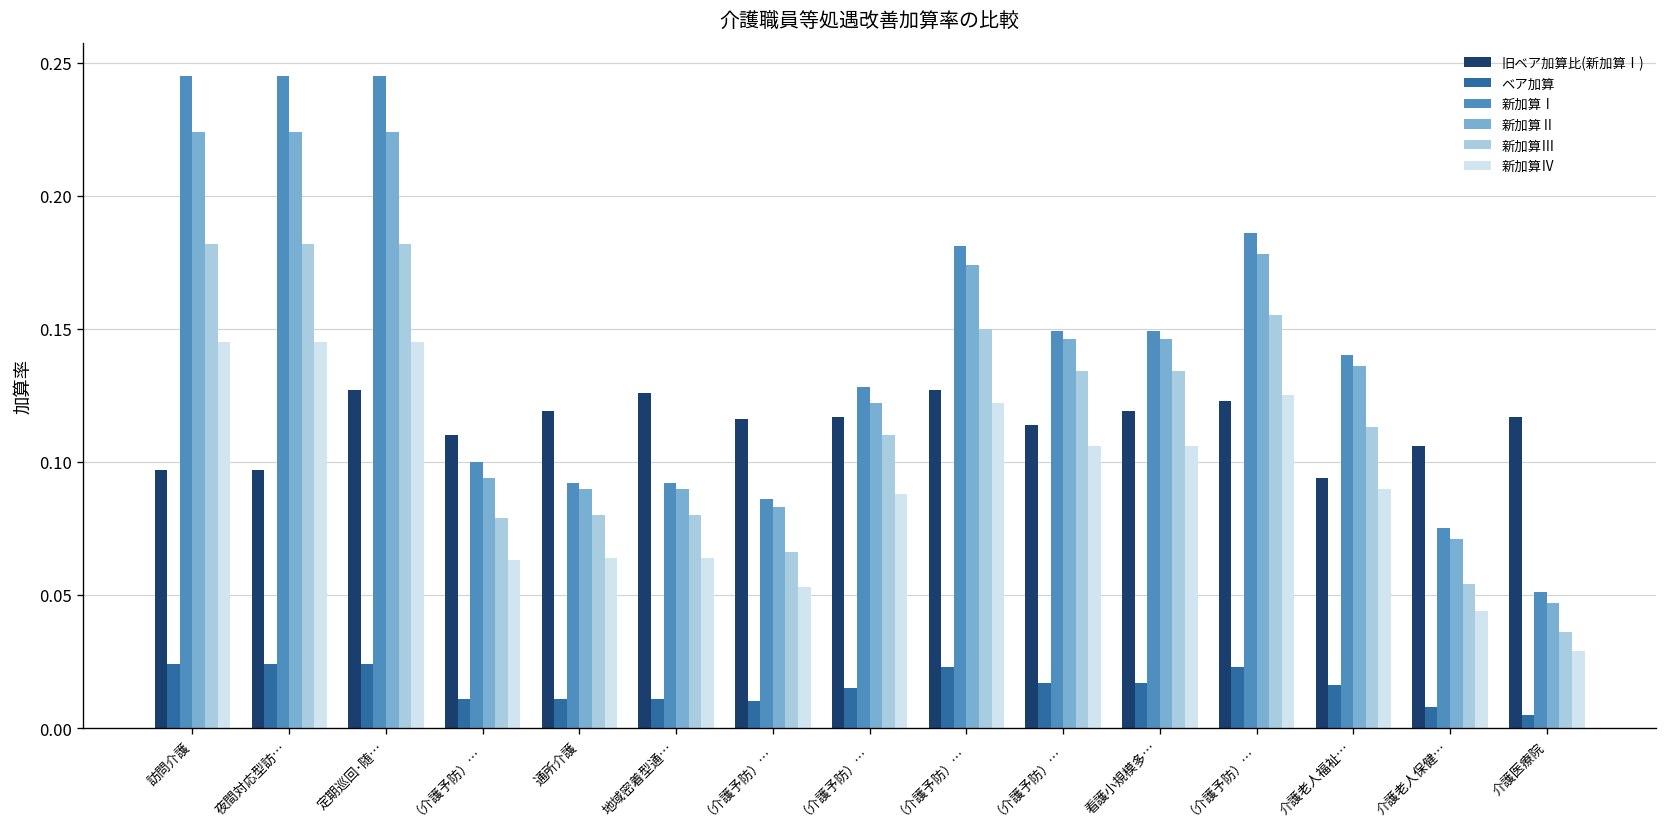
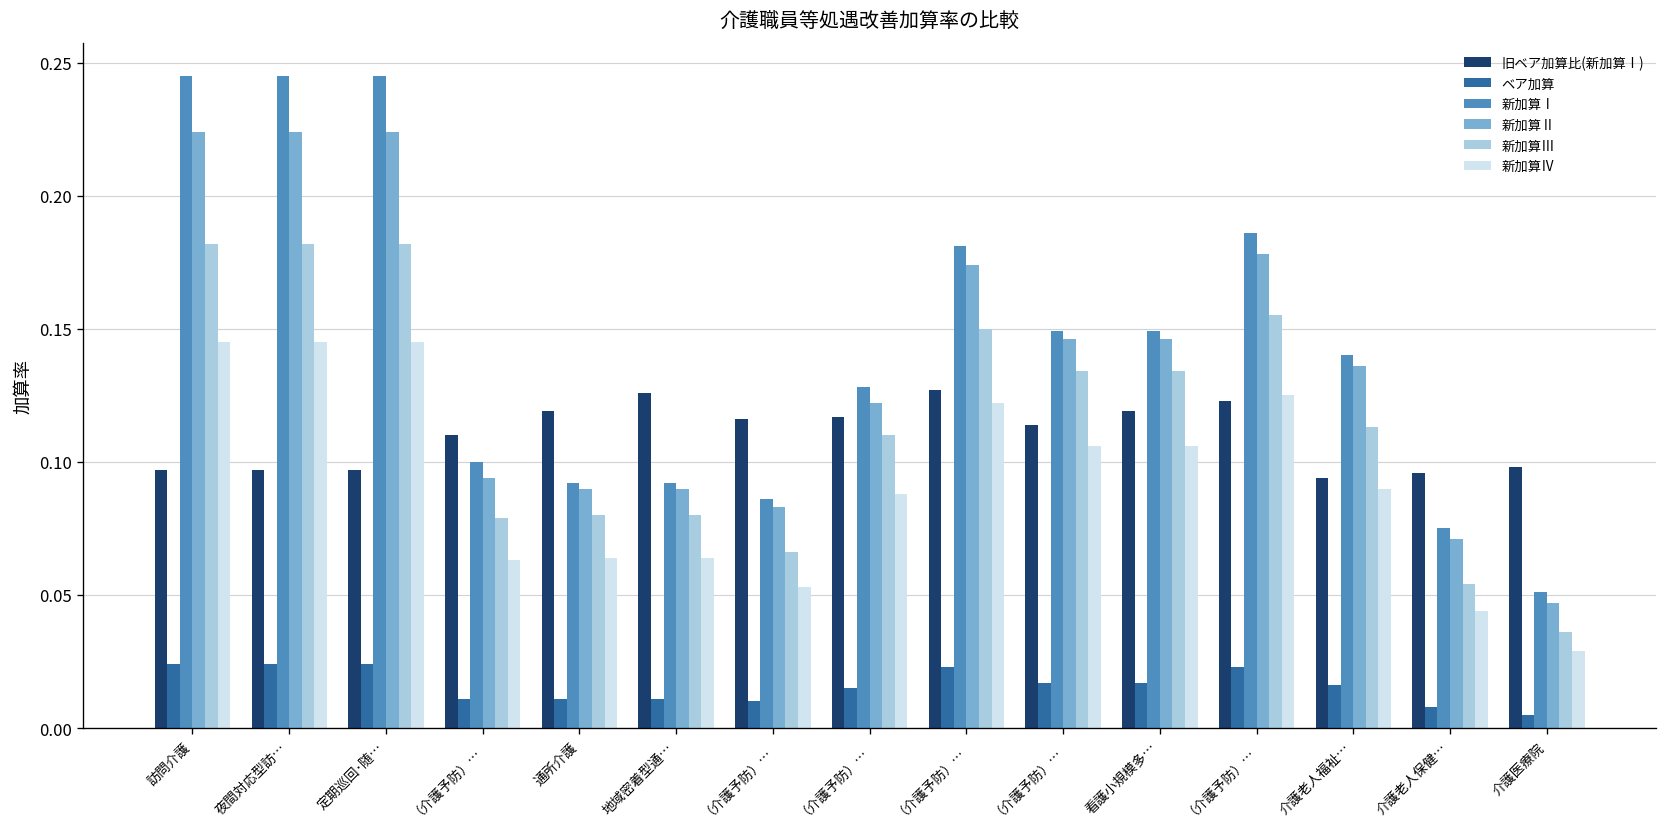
旧ベア加算比(新加算Ⅰ), 定期巡回･随…: 0.127 -> 0.097
旧ベア加算比(新加算Ⅰ), 介護老人保健…: 0.106 -> 0.096
旧ベア加算比(新加算Ⅰ), 介護医療院: 0.117 -> 0.098
